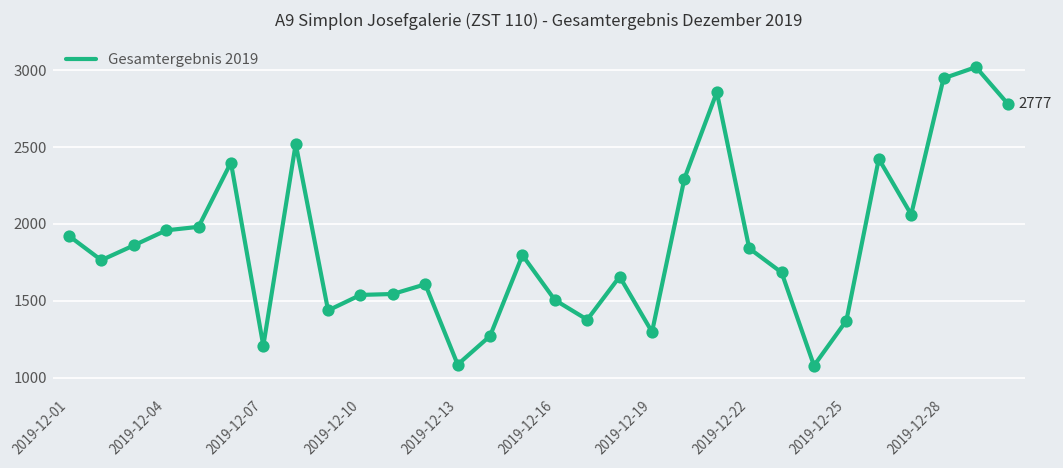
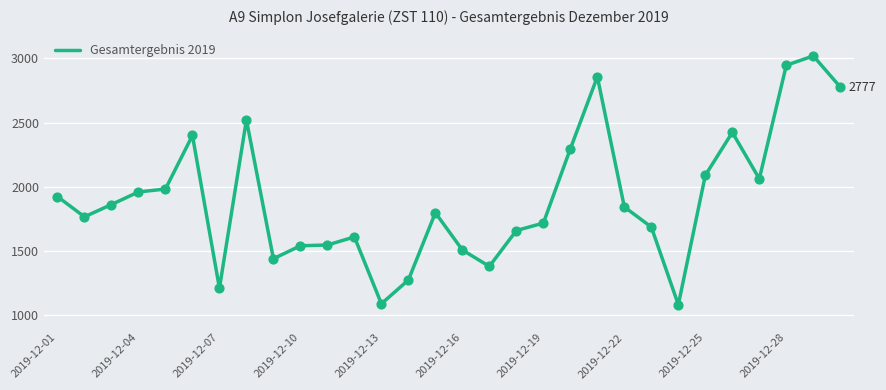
2019-12-19: 1300 -> 1720
2019-12-25: 1370 -> 2090
